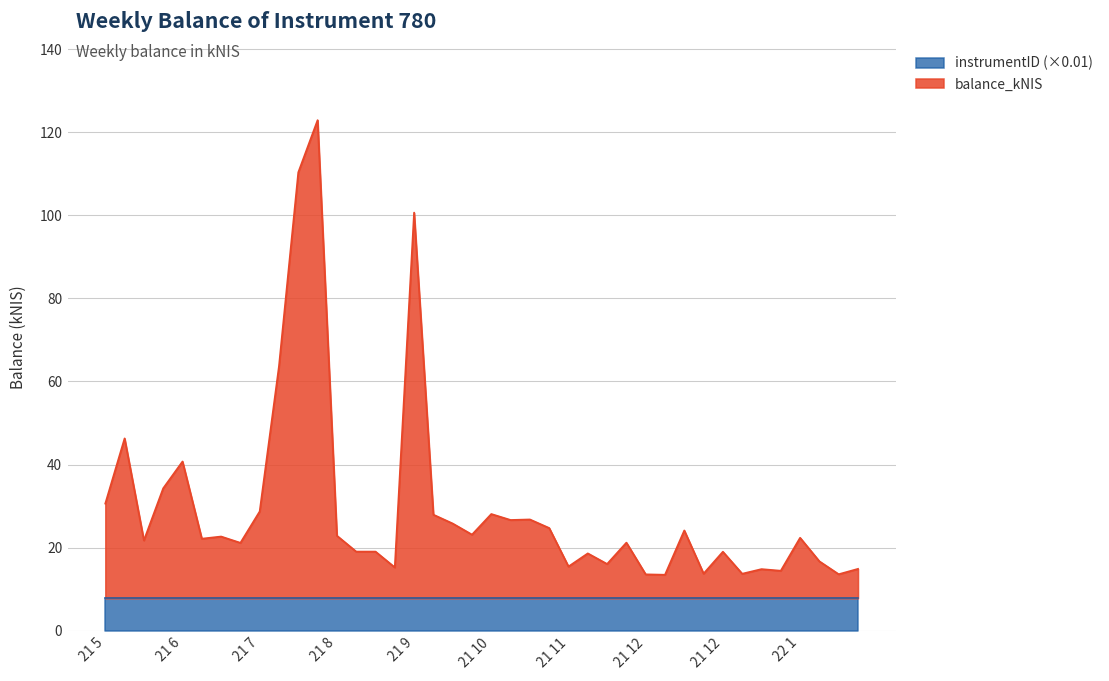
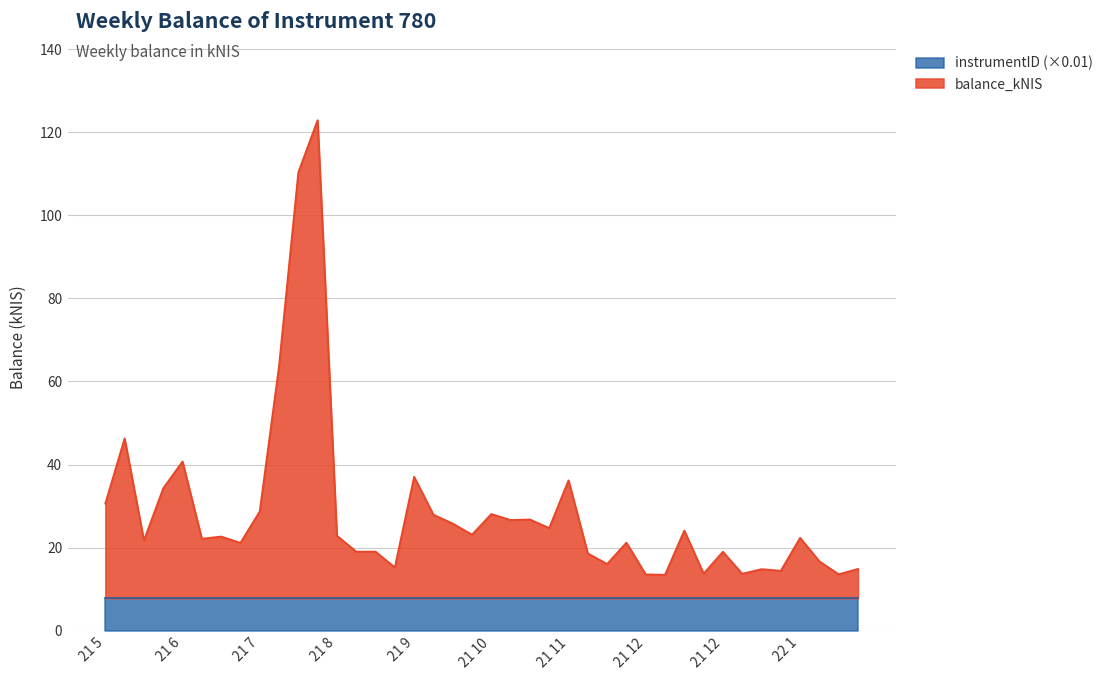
balance_kNIS, 21 9: 101 -> 37
balance_kNIS, 21 11: 15 -> 36
